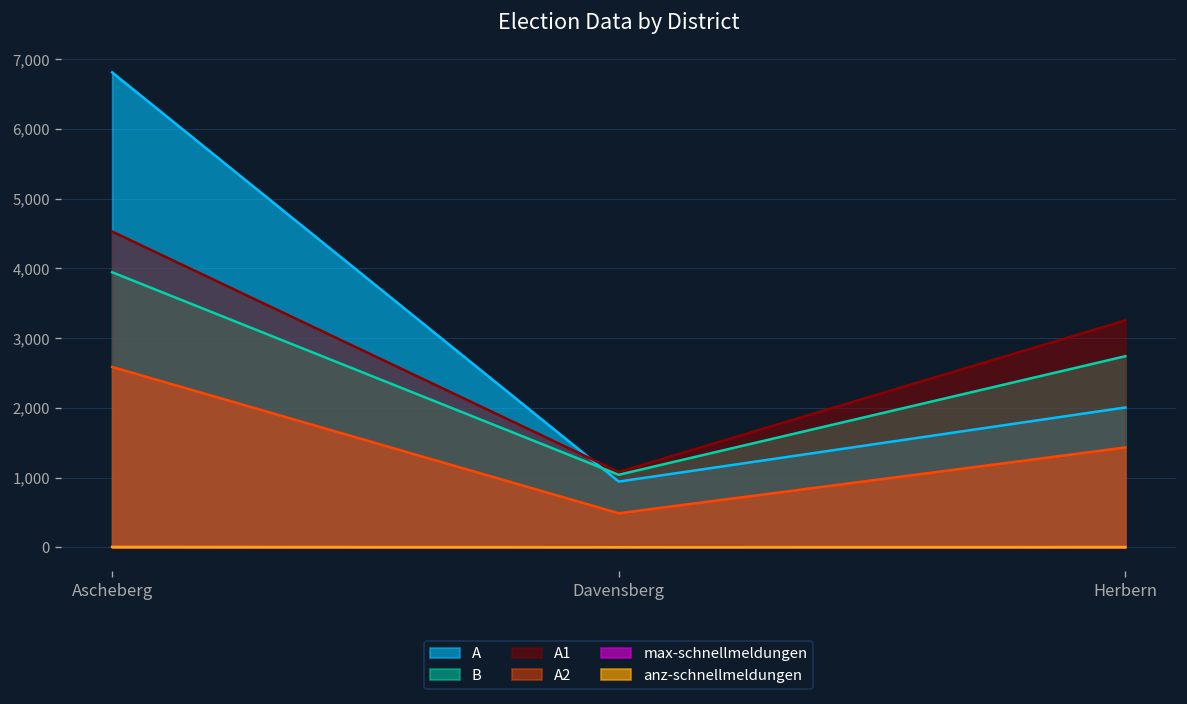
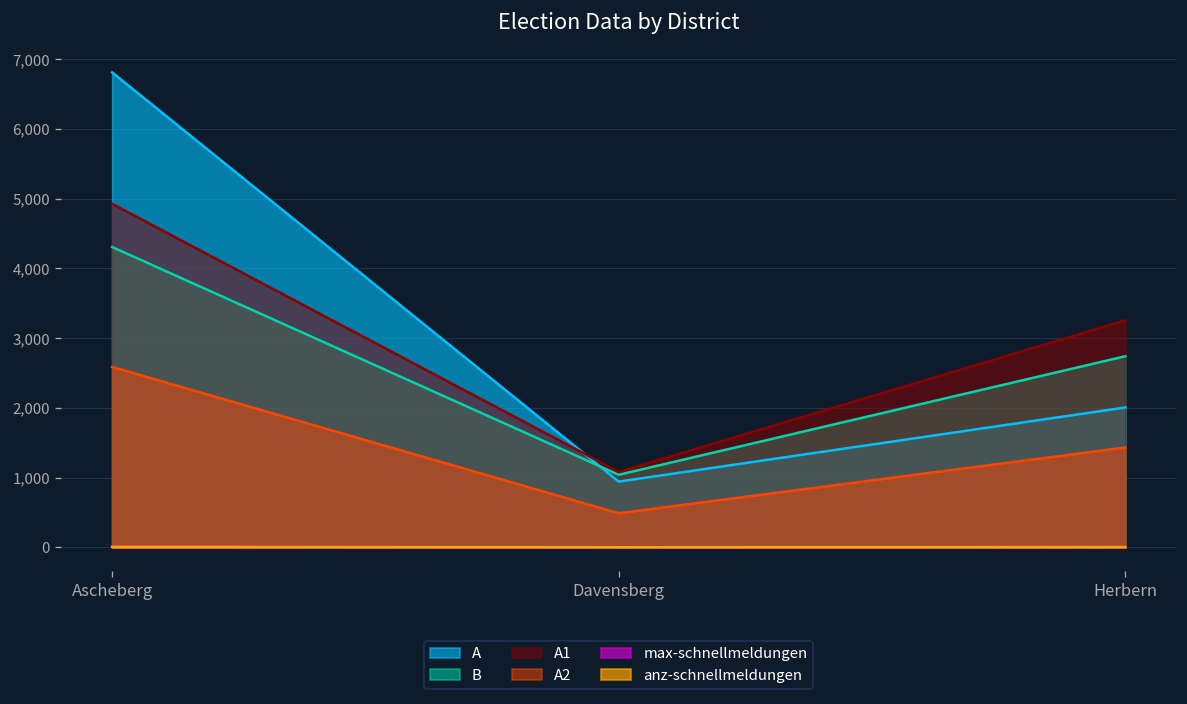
B, Ascheberg: 3,900 -> 4,300
A1, Ascheberg: 4,500 -> 4,900
